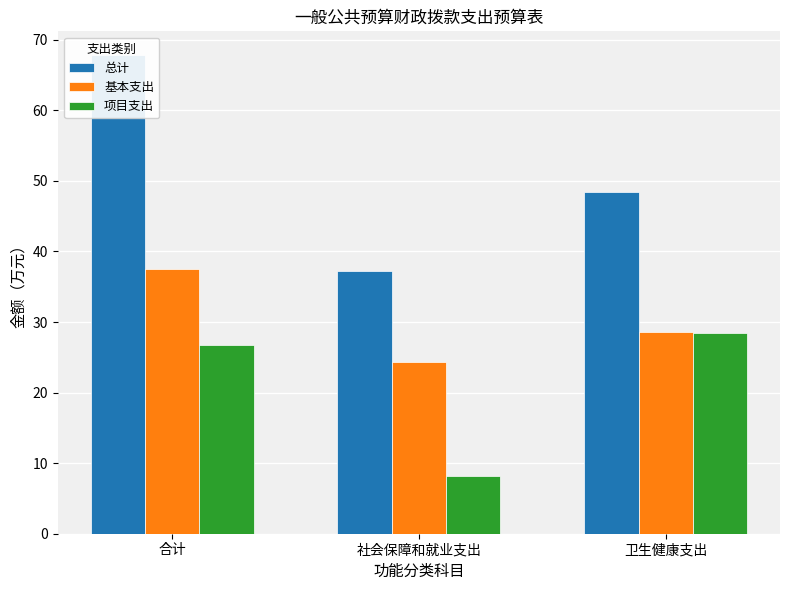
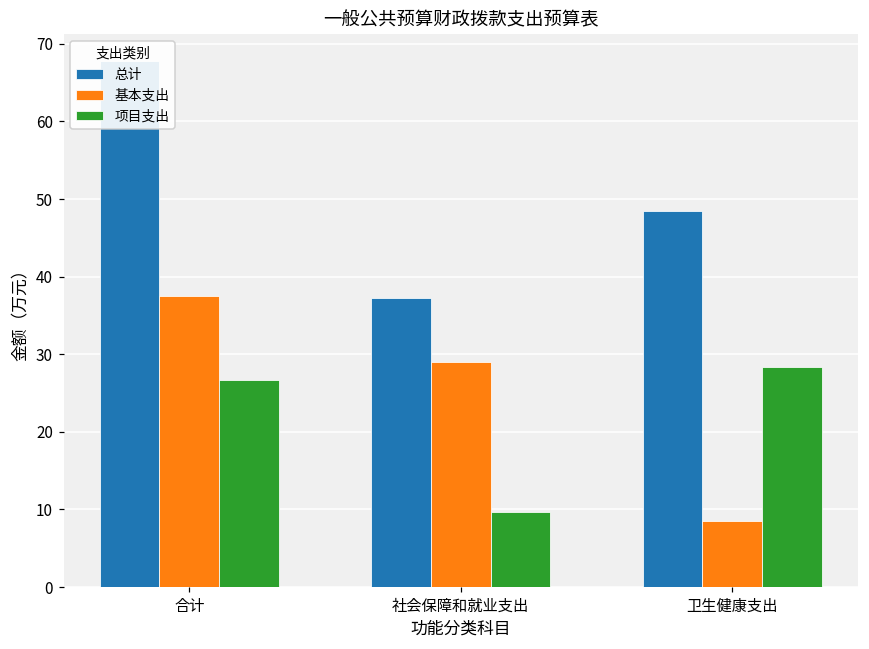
基本支出, 社会保障和就业支出: 24 -> 29
项目支出, 社会保障和就业支出: 8 -> 10
基本支出, 卫生健康支出: 29 -> 9
